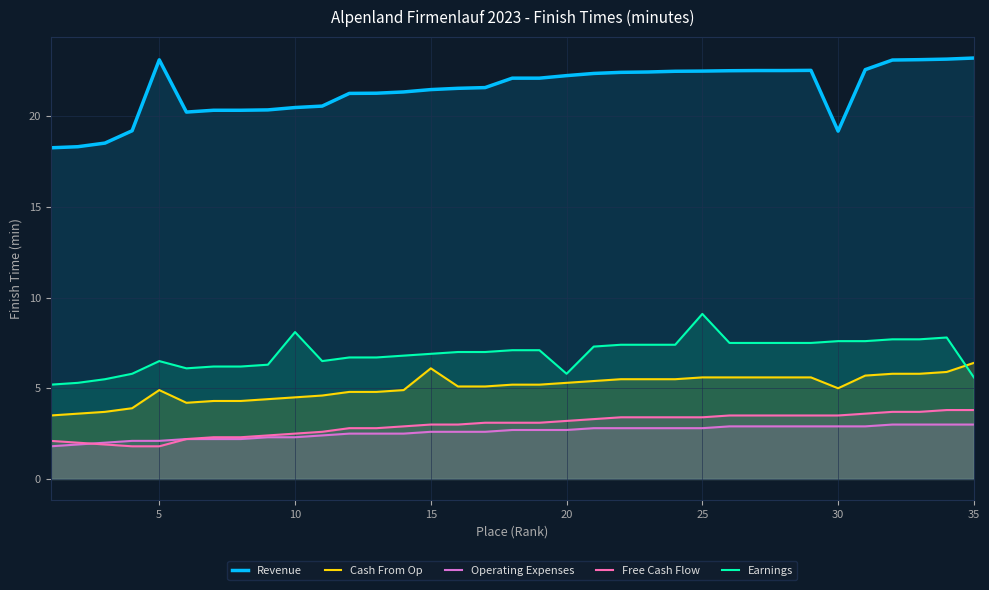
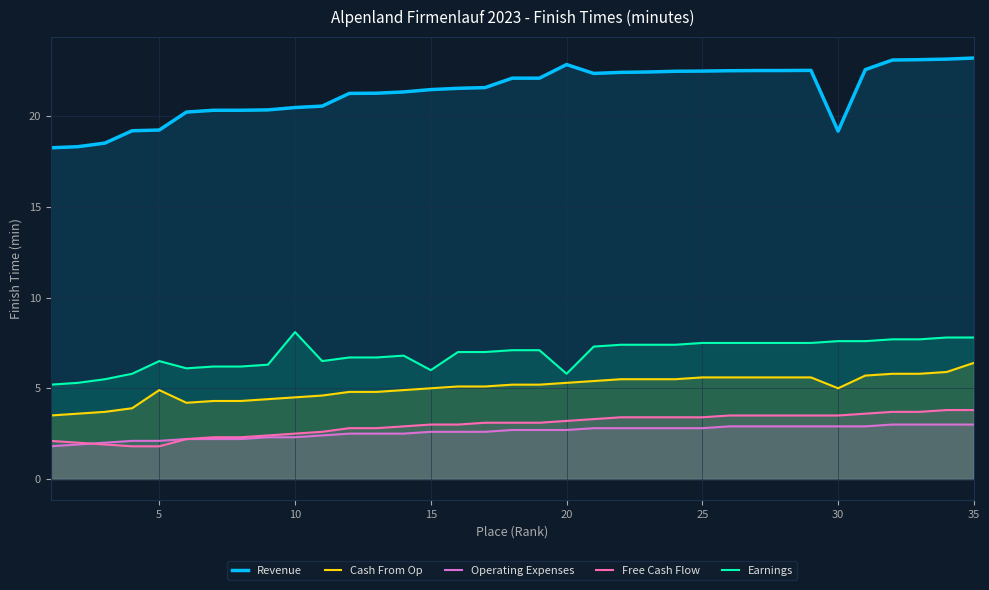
Revenue, 5: 23.1 -> 19.2
Cash From Op, 15: 6.1 -> 5.0
Earnings, 15: 6.9 -> 6.0
Revenue, 20: 22.2 -> 22.9
Earnings, 25: 9.1 -> 7.5
Earnings, 35: 5.6 -> 7.8
